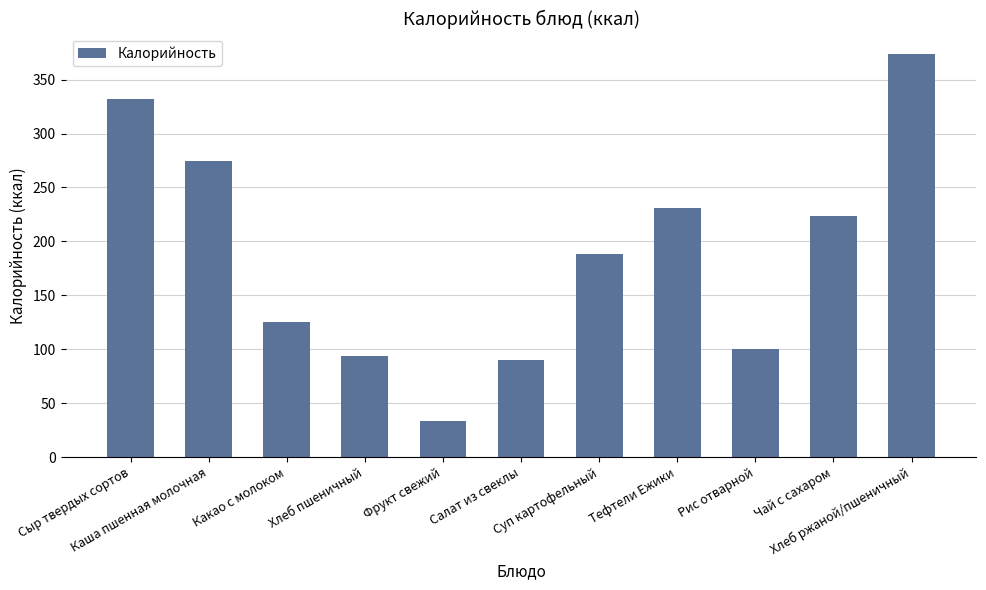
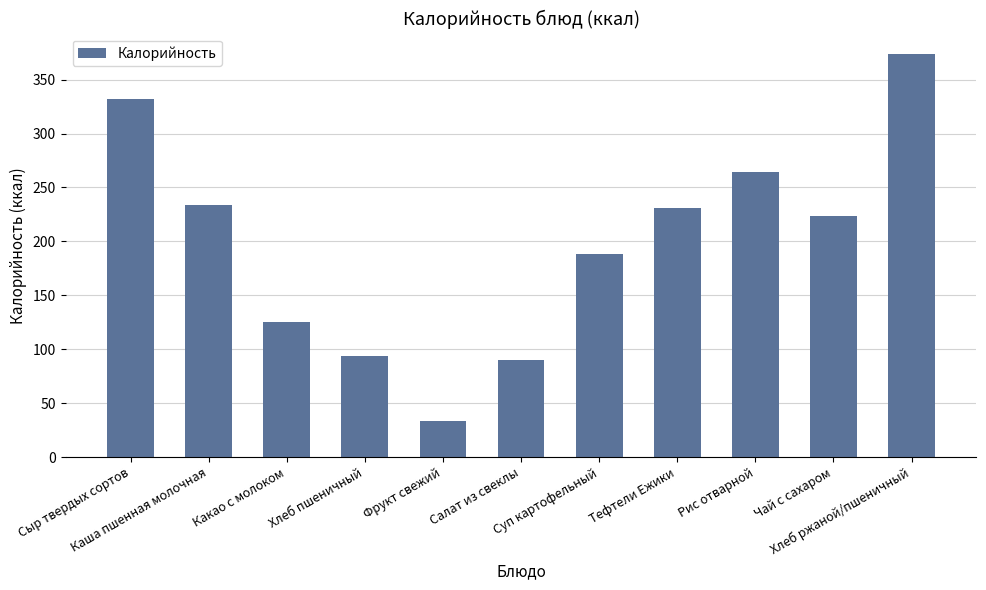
Каша пшенная молочная: 275 -> 234
Рис отварной: 100 -> 264
